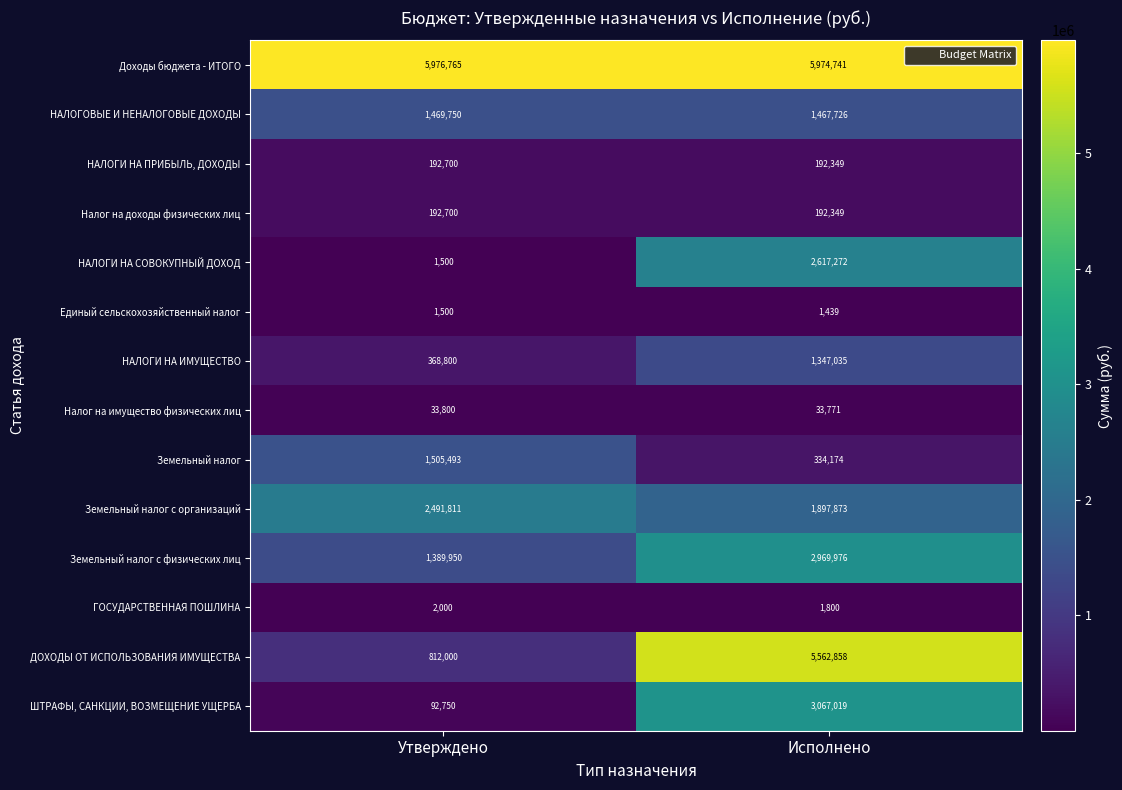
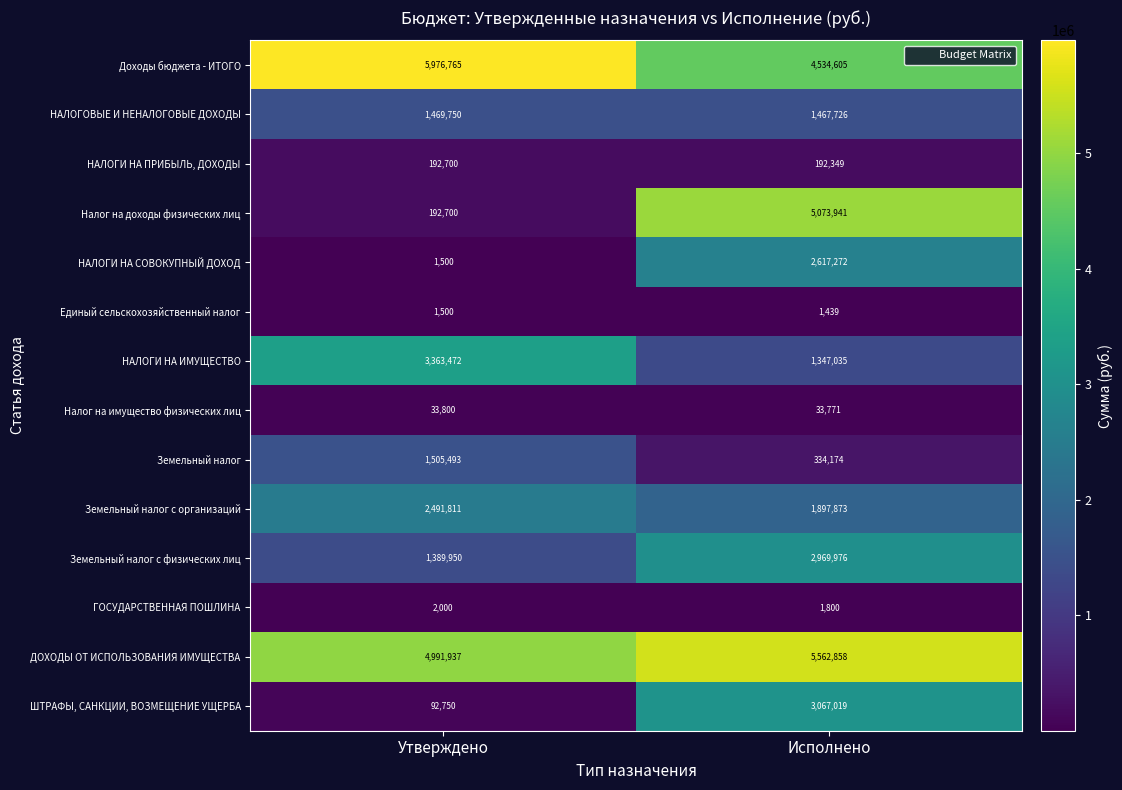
Доходы бюджета - ИТОГО, Исполнено: 5,974,741 -> 4,534,605
Налог на доходы физических лиц, Исполнено: 192,349 -> 5,073,941
НАЛОГИ НА ИМУЩЕСТВО, Утверждено: 368,800 -> 3,363,472
ДОХОДЫ ОТ ИСПОЛЬЗОВАНИЯ ИМУЩЕСТВА, Утверждено: 812,000 -> 4,991,937
